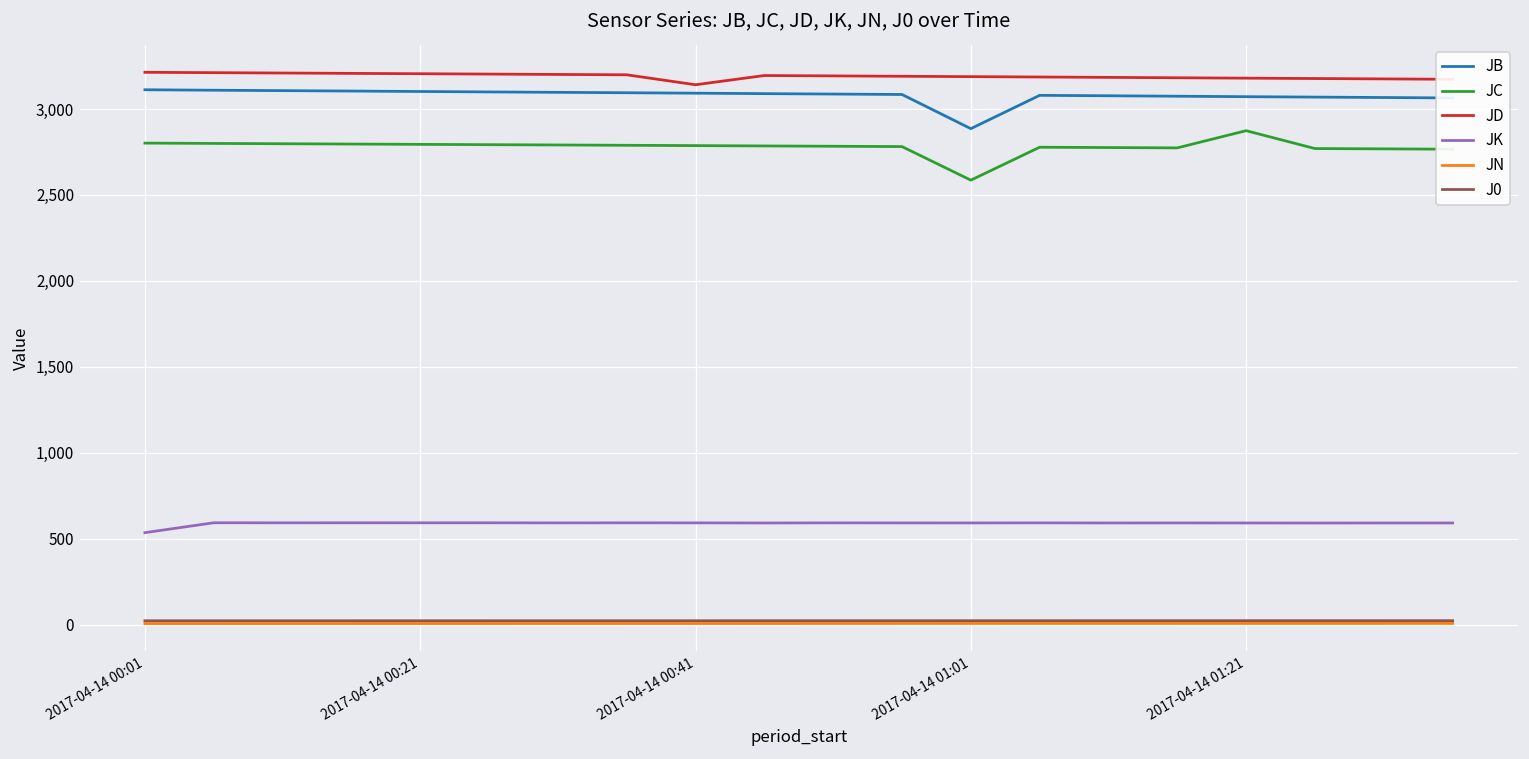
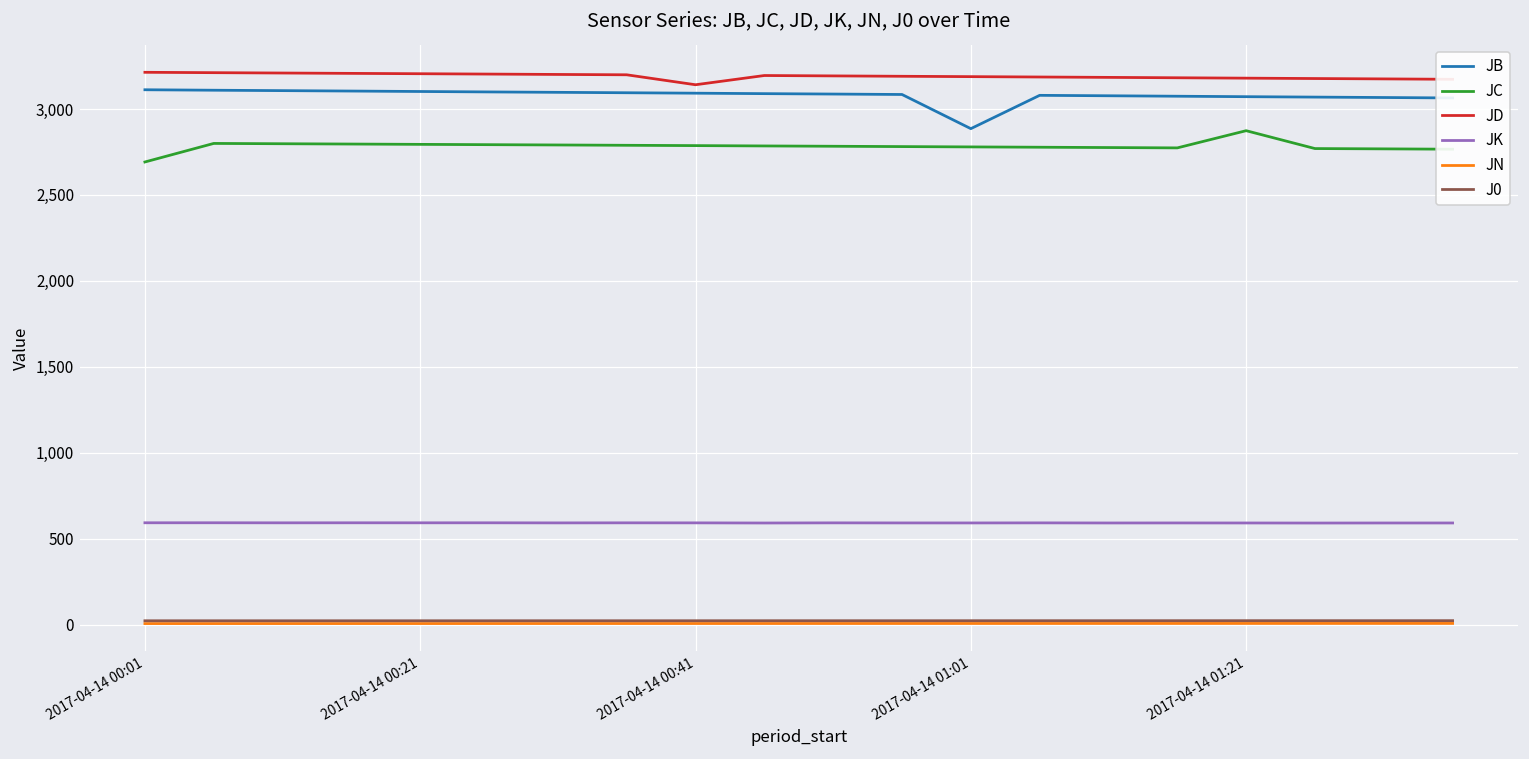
JC, 2017-04-14 00:01: 2,800 -> 2,690
JK, 2017-04-14 00:01: 540 -> 590
JC, 2017-04-14 01:01: 2,590 -> 2,780
